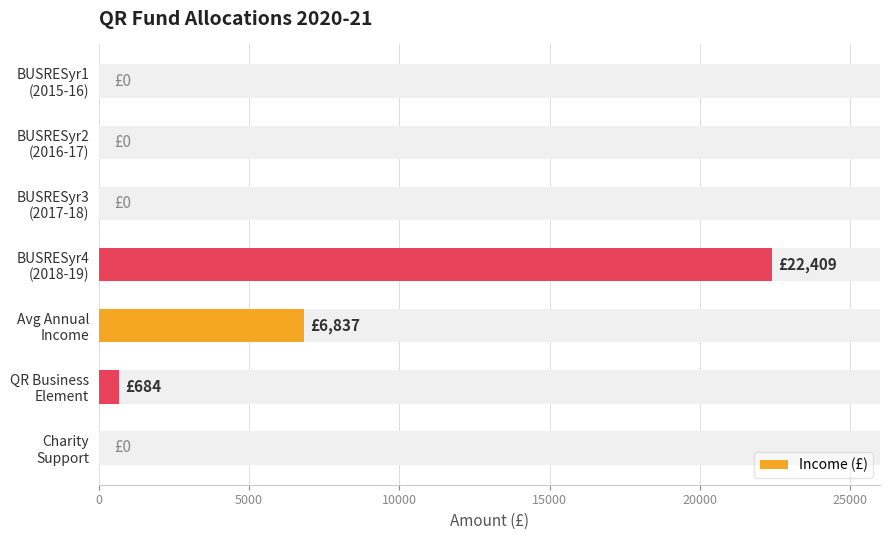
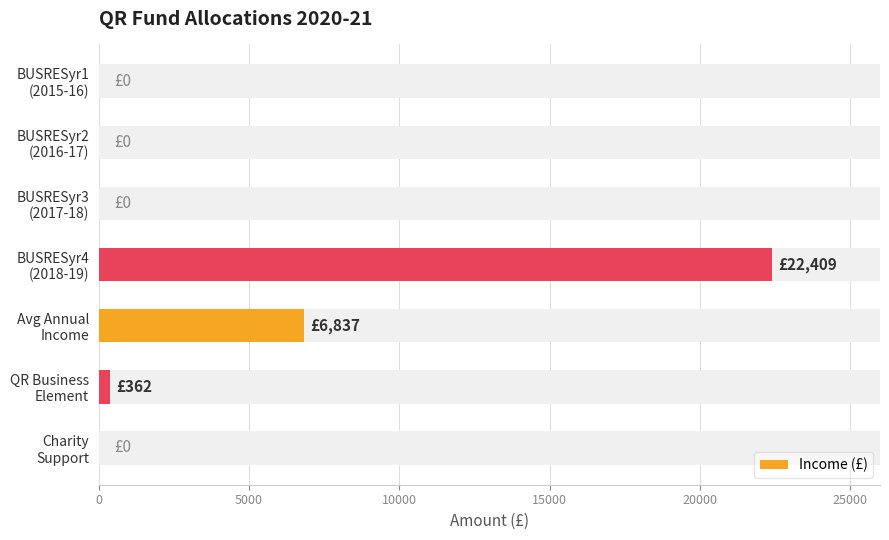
Income (£), QR Business Element: £684 -> £362
